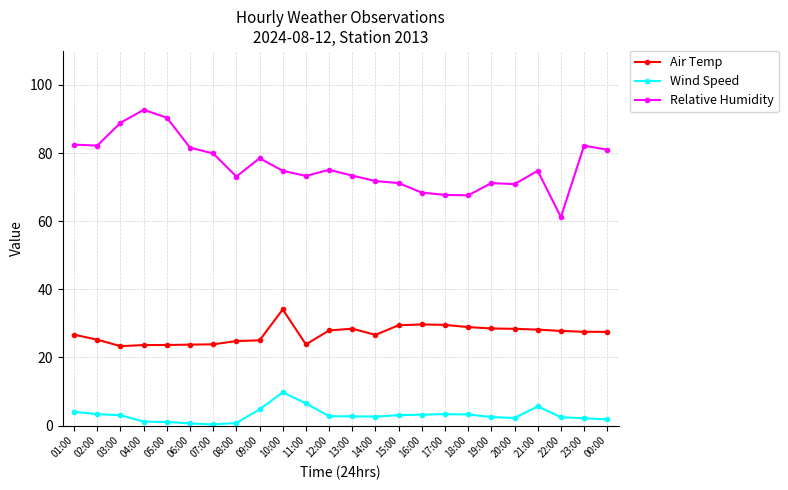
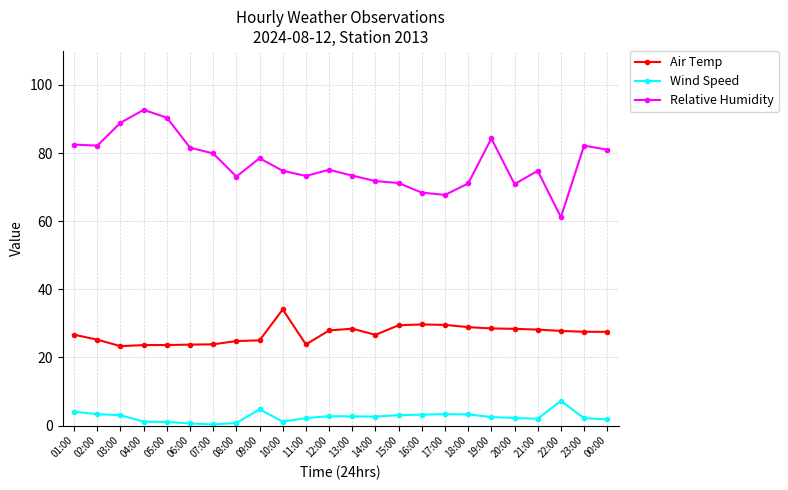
Wind Speed, 10:00: 10 -> 1
Wind Speed, 11:00: 7 -> 2
Relative Humidity, 18:00: 68 -> 71
Relative Humidity, 19:00: 71 -> 84
Wind Speed, 21:00: 6 -> 2
Wind Speed, 22:00: 2 -> 7
